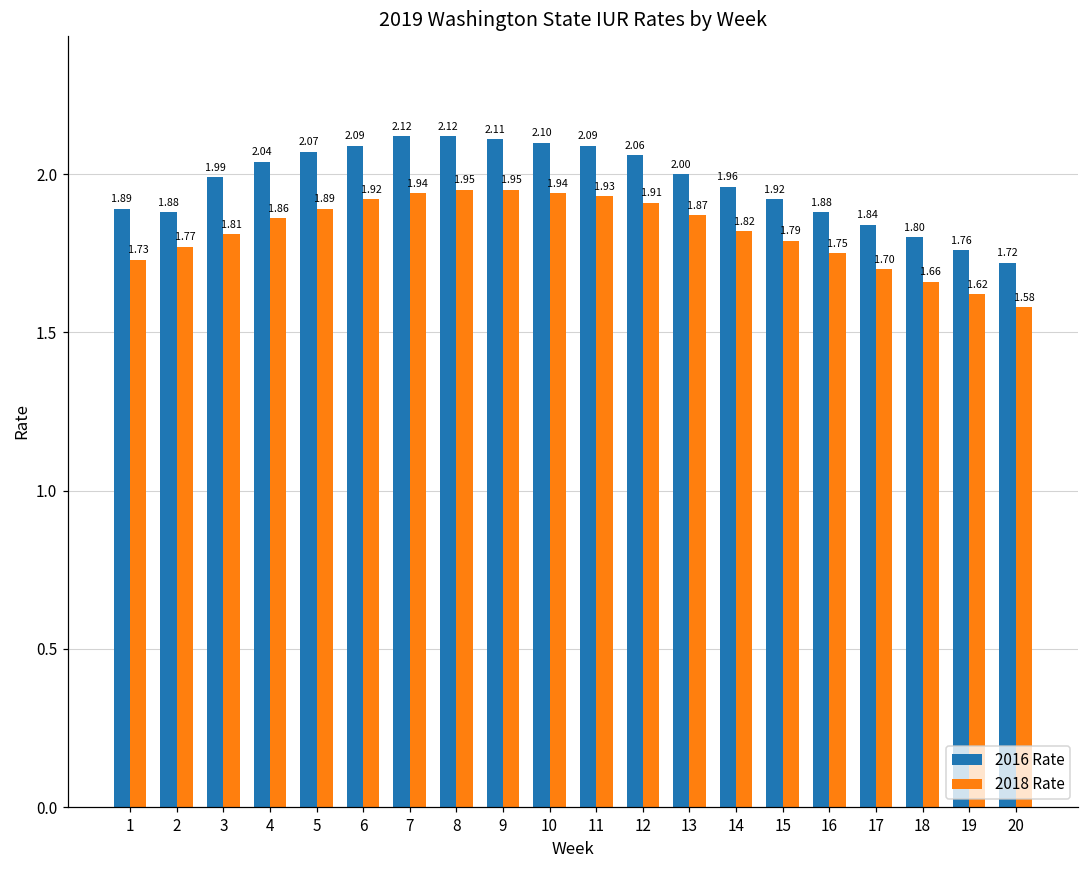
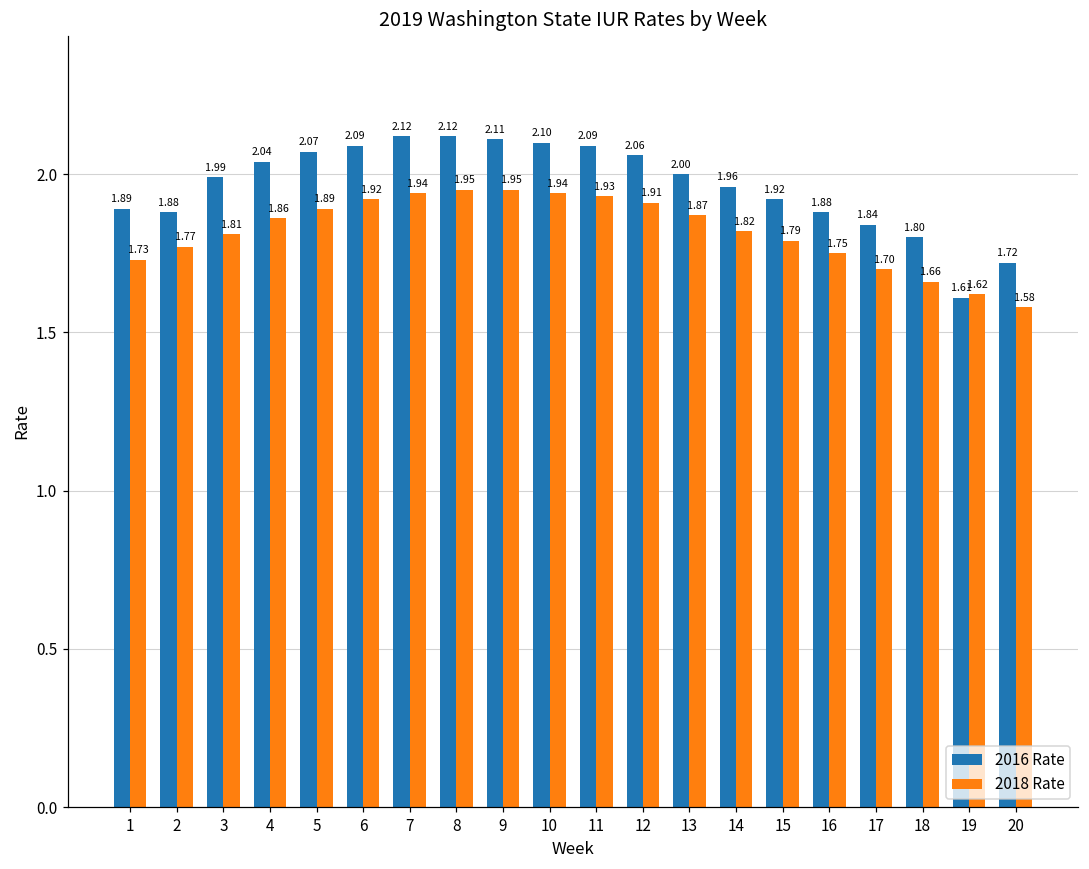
2016 Rate, 19: 1.76 -> 1.61
